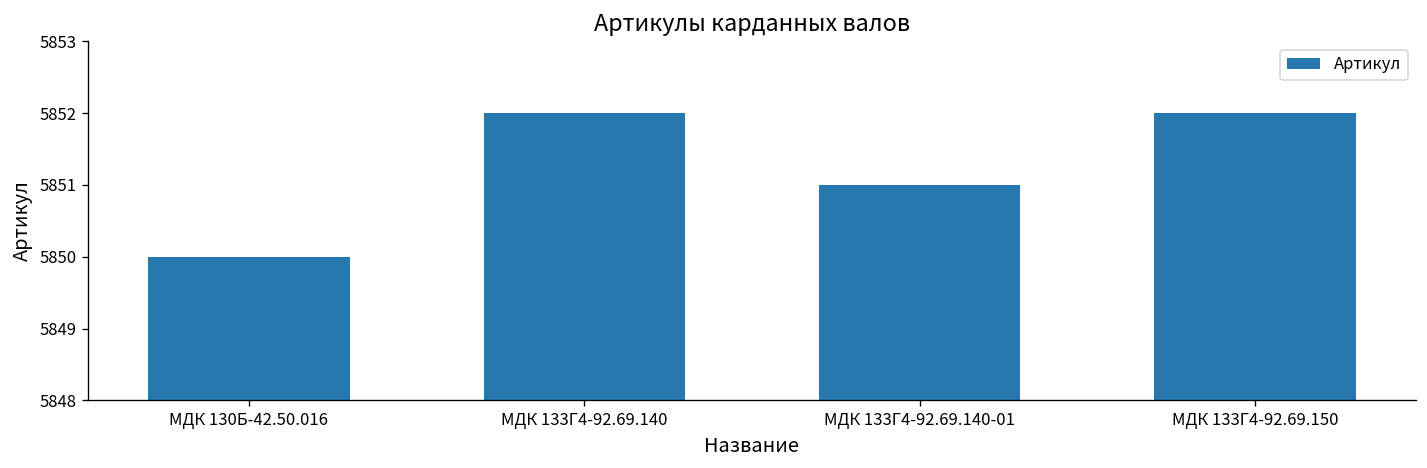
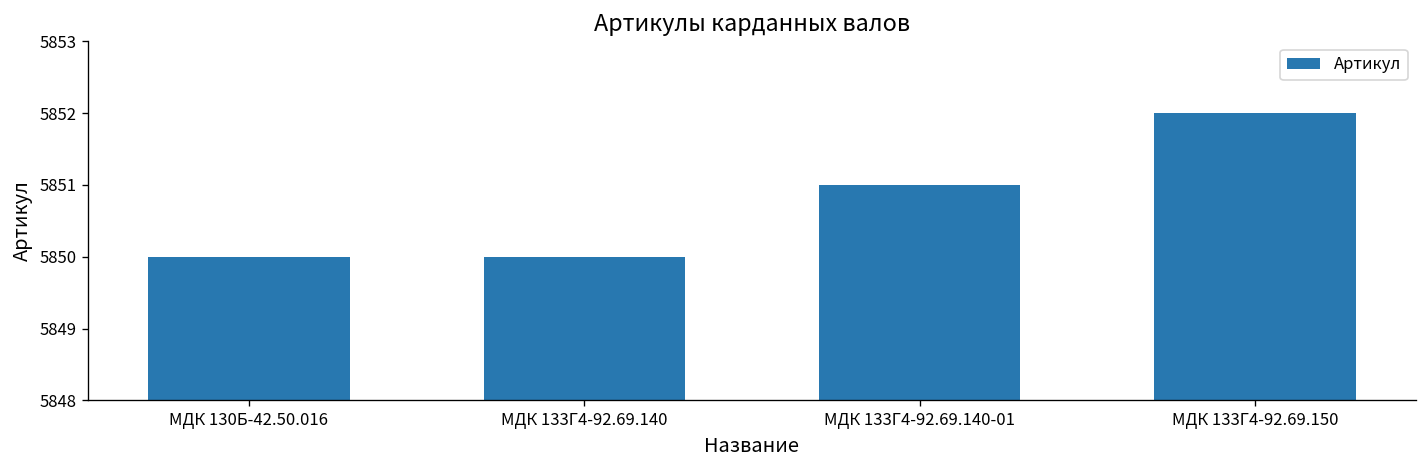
МДК 133Г4-92.69.140: 5852 -> 5850
